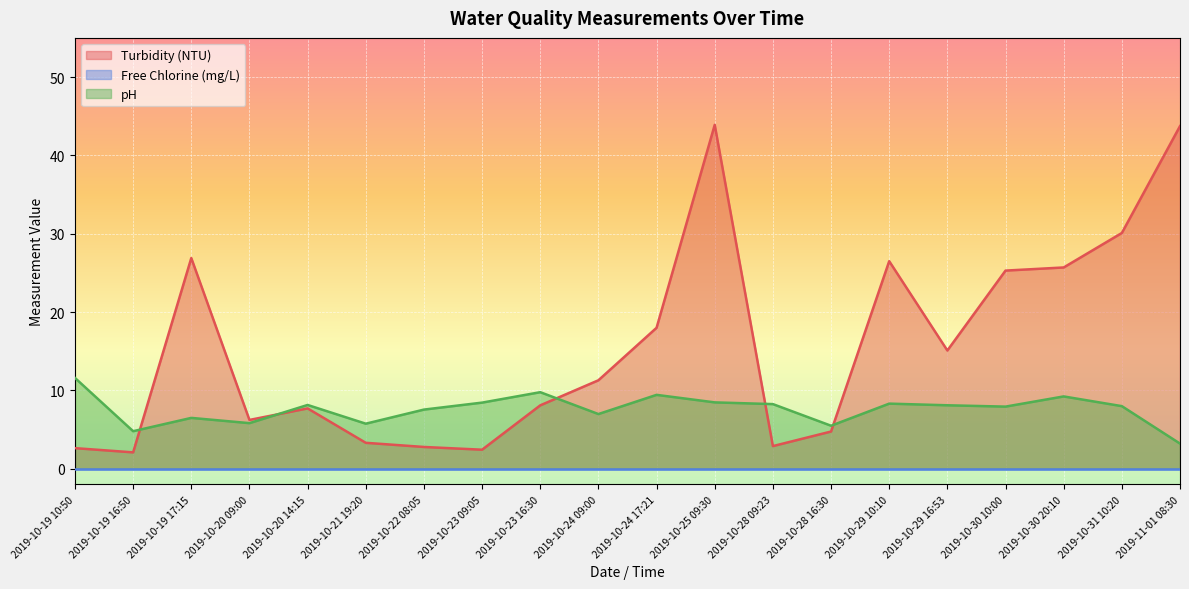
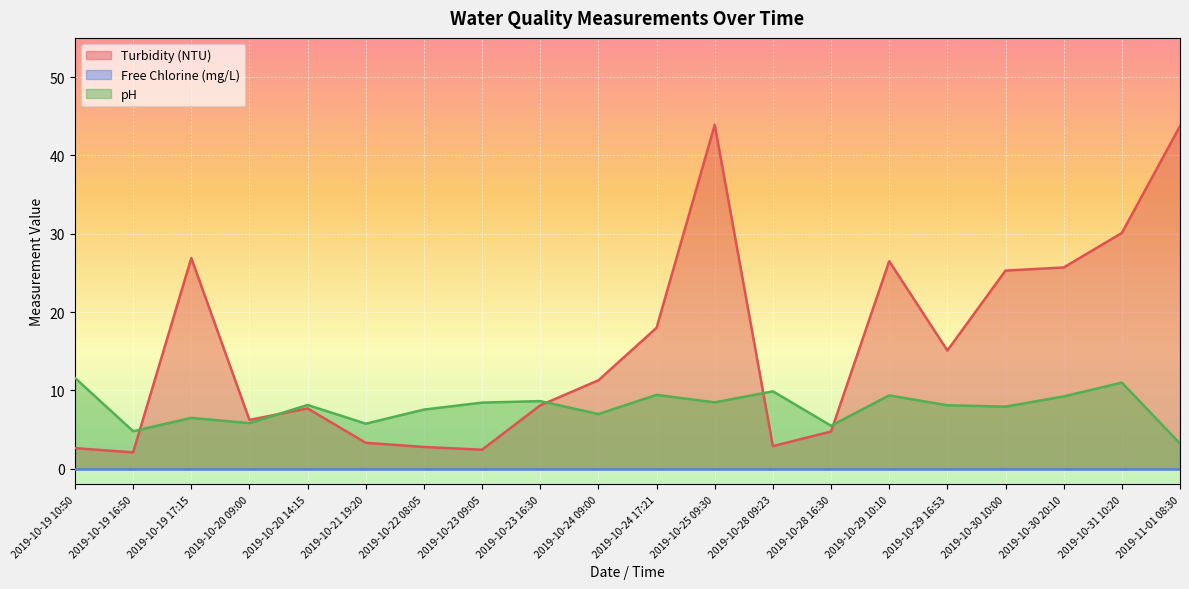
pH, 2019-10-23 16:30: 10 -> 9
pH, 2019-10-28 09:23: 8 -> 10
pH, 2019-10-29 10:10: 8 -> 9
pH, 2019-10-31 10:20: 8 -> 11
